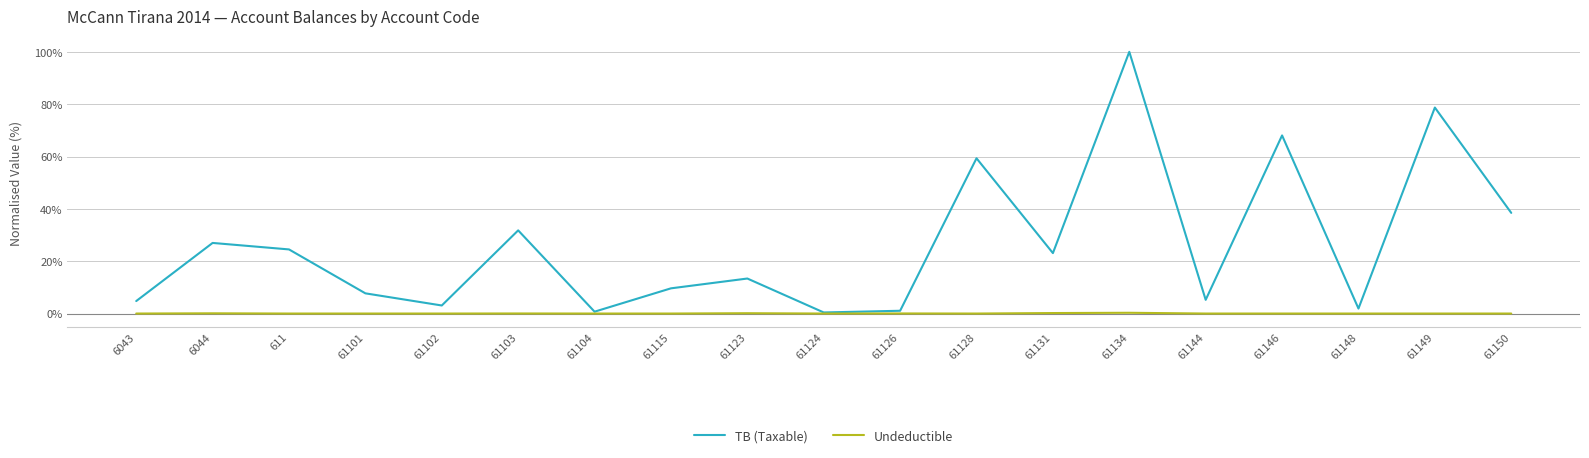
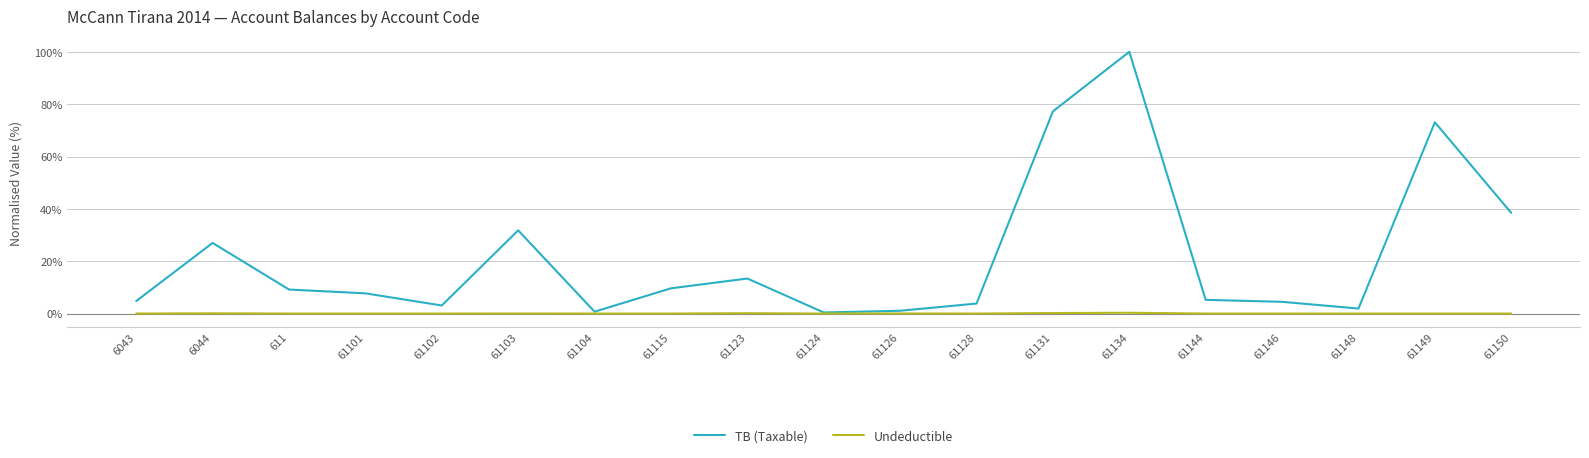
TB (Taxable), 611: 24% -> 9%
TB (Taxable), 61128: 59% -> 4%
TB (Taxable), 61131: 23% -> 77%
TB (Taxable), 61146: 68% -> 4%
TB (Taxable), 61149: 79% -> 73%
